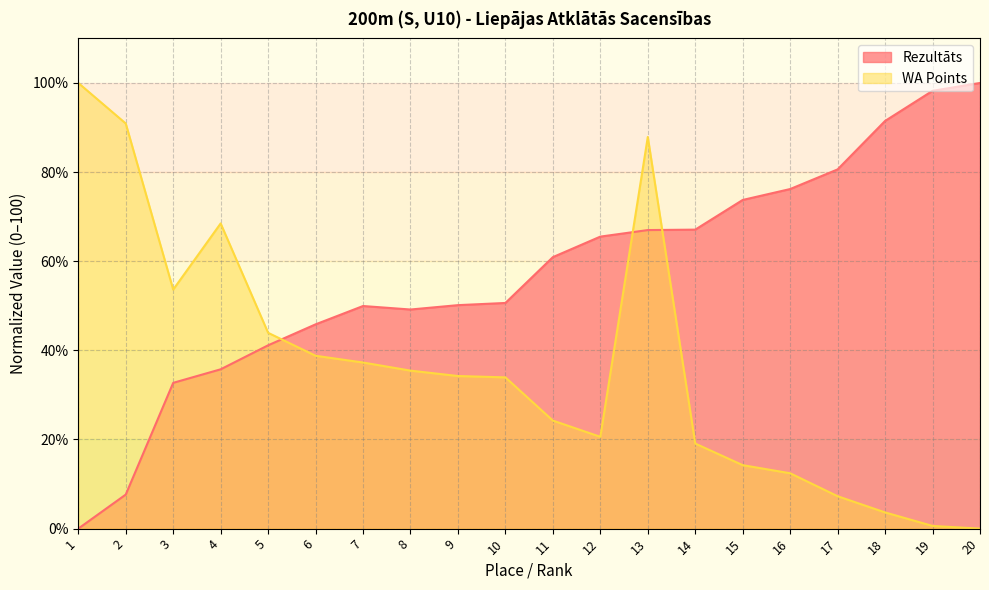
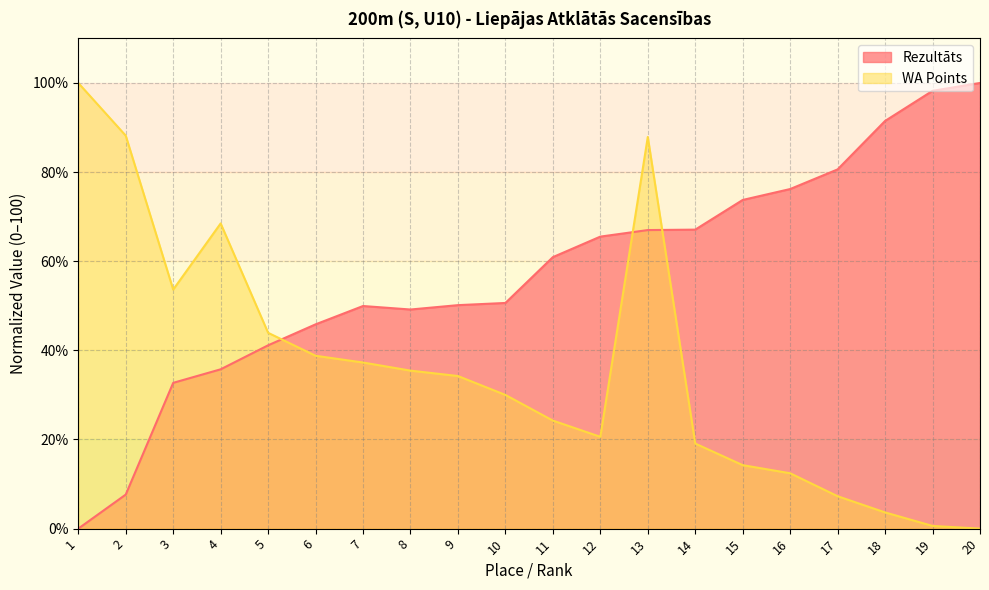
WA Points, 2: 91% -> 88%
WA Points, 10: 34% -> 30%
